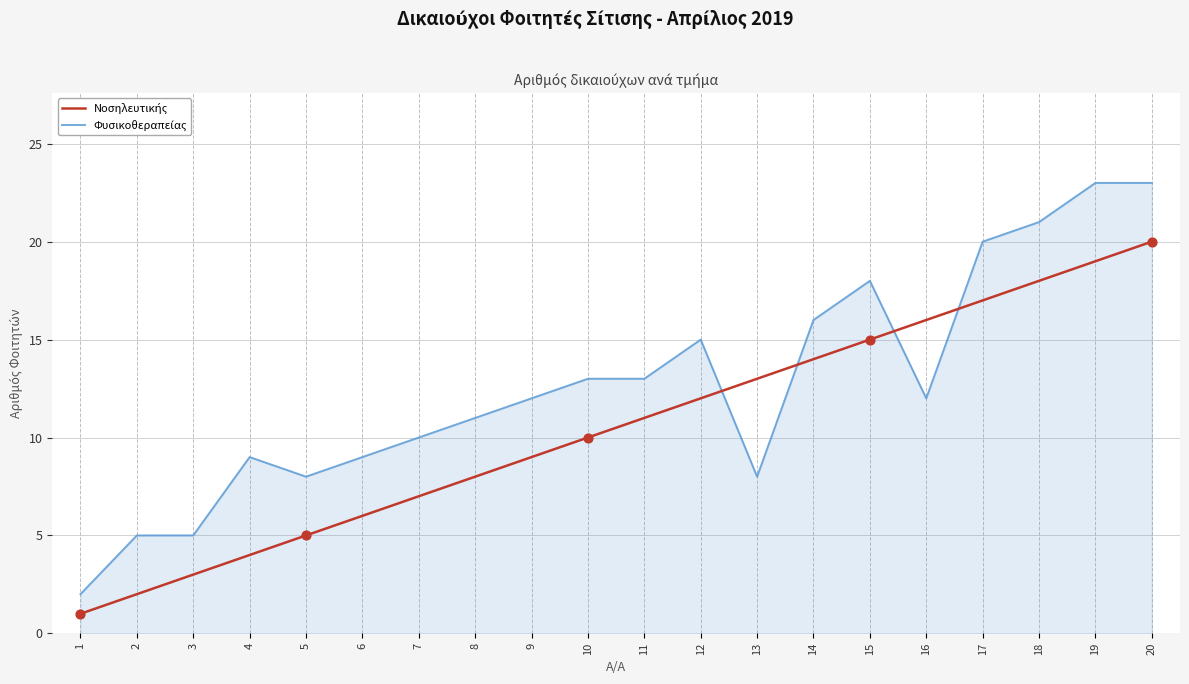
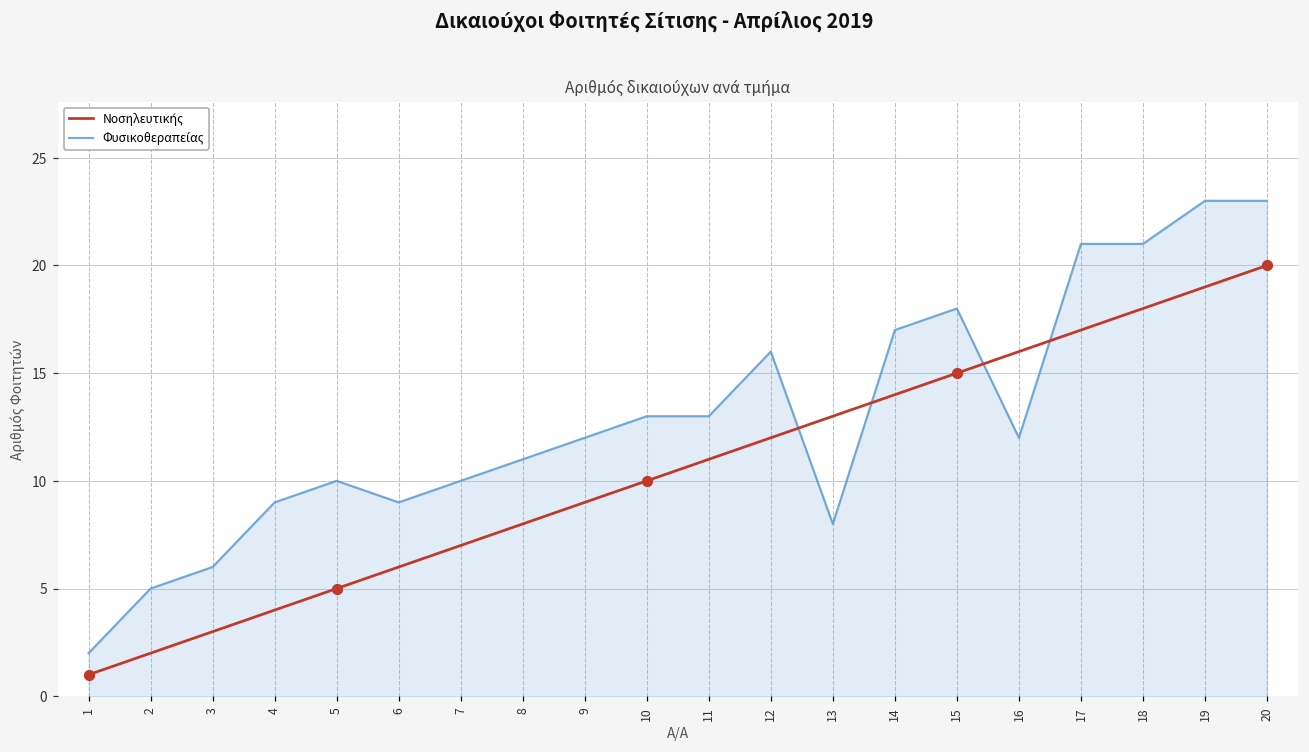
Φυσικοθεραπείας, 3: 5 -> 6
Φυσικοθεραπείας, 5: 8 -> 10
Φυσικοθεραπείας, 12: 15 -> 16
Φυσικοθεραπείας, 14: 16 -> 17
Φυσικοθεραπείας, 17: 20 -> 21
